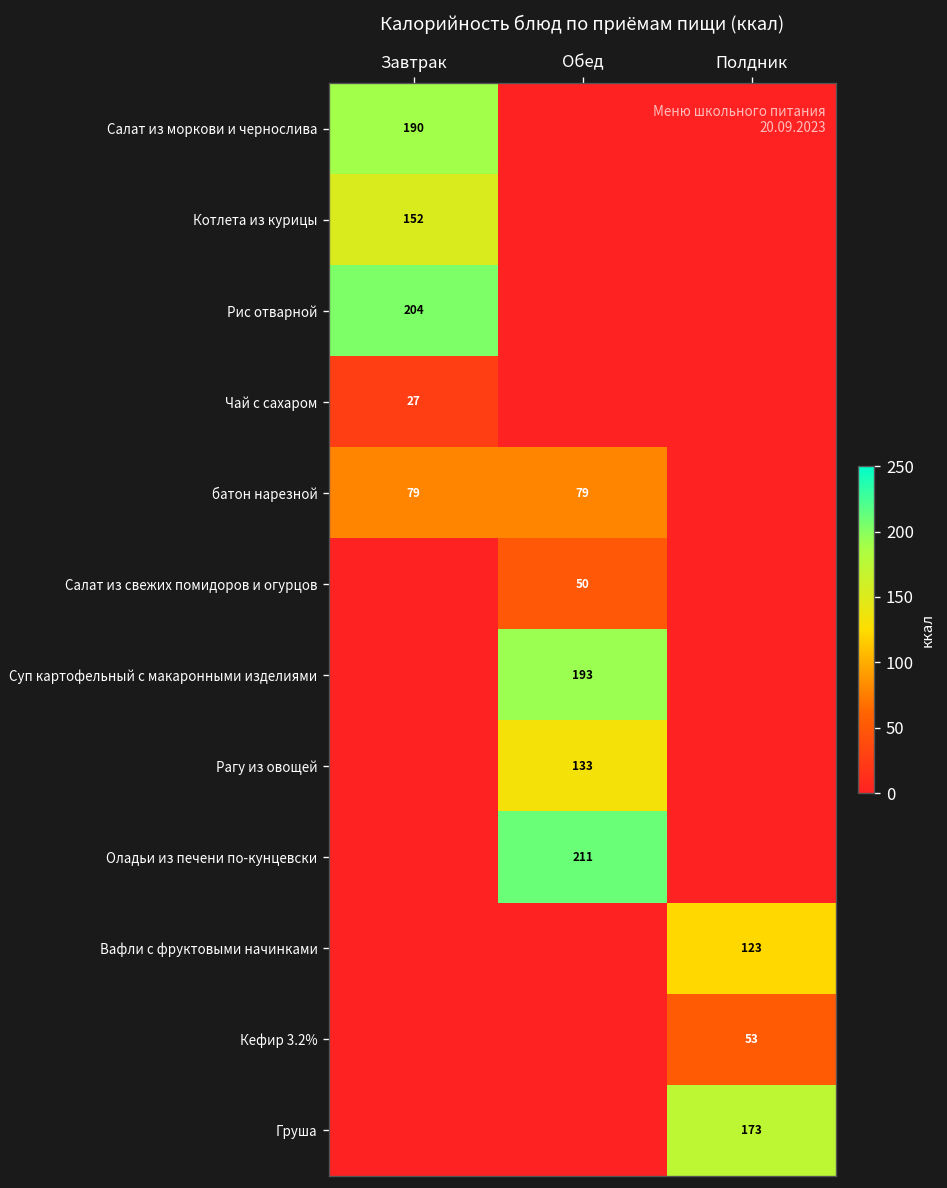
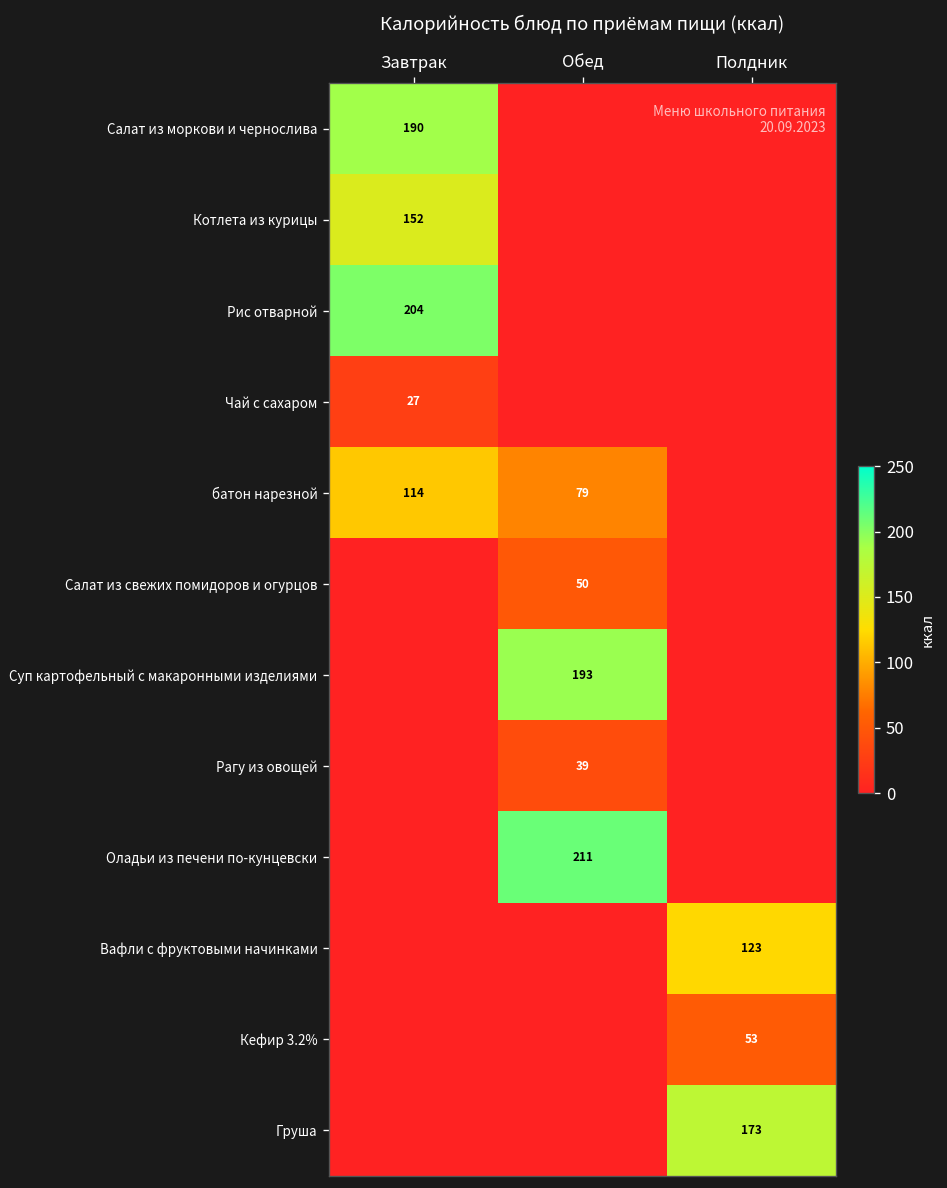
батон нарезной, Завтрак: 79 -> 114
Рагу из овощей, Обед: 133 -> 39
